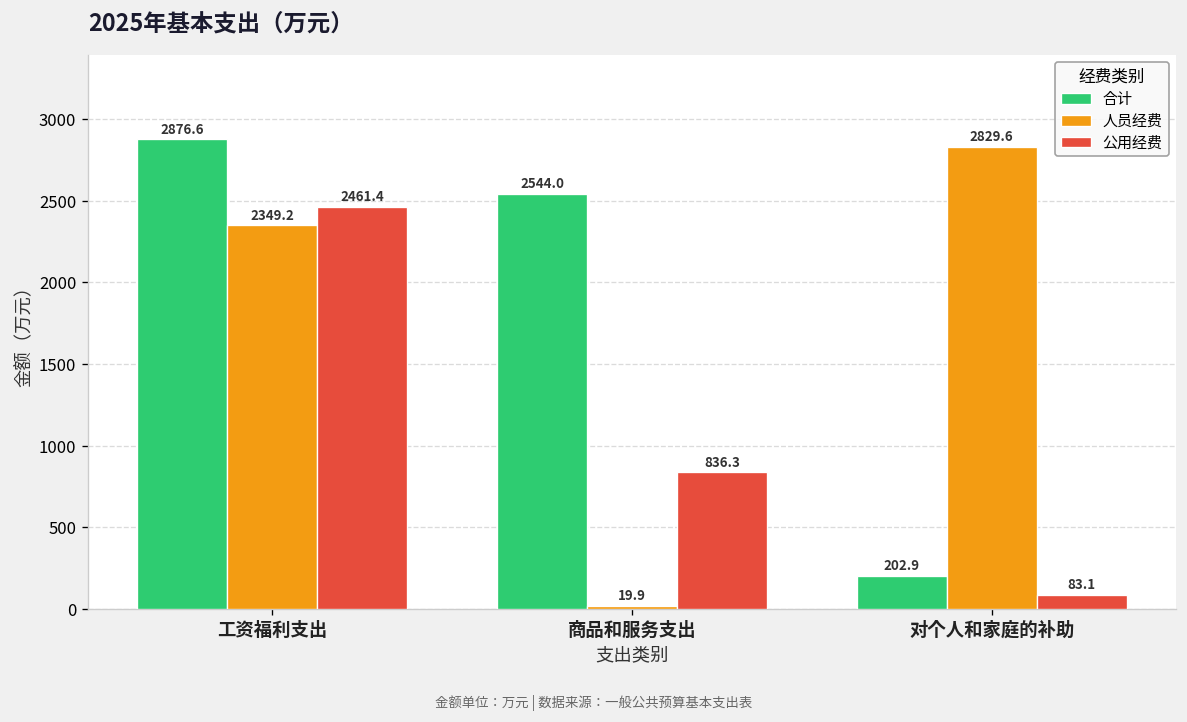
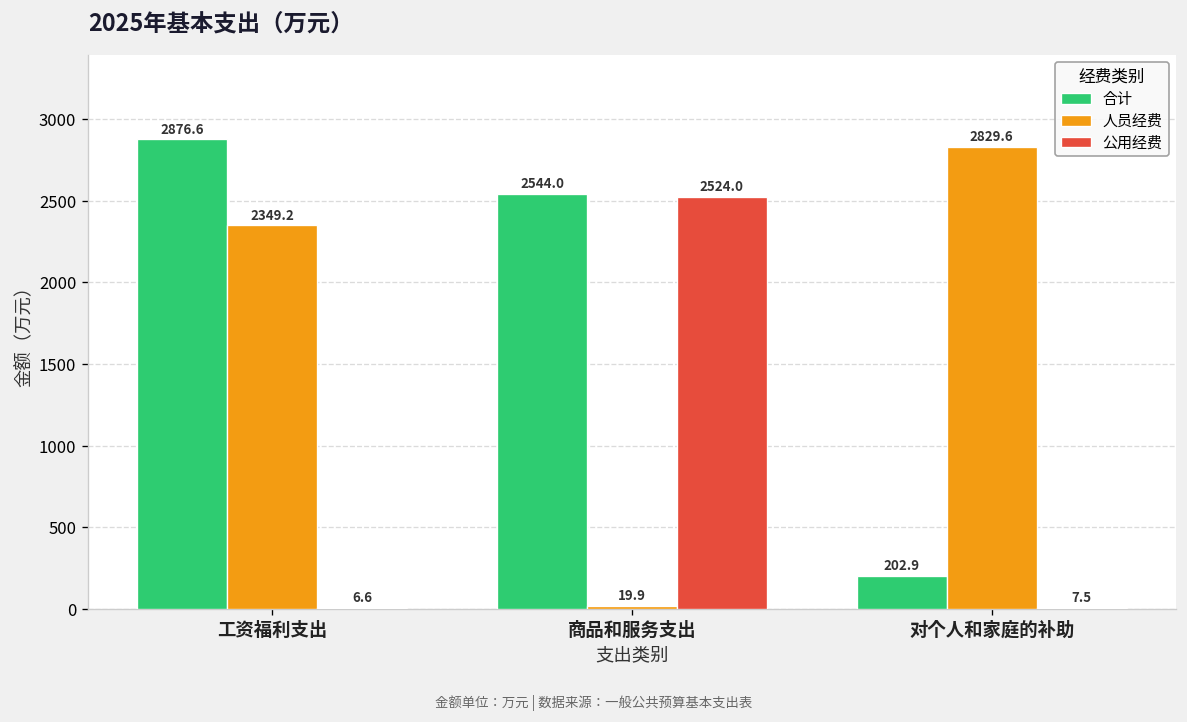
公用经费, 工资福利支出: 2461.4 -> 6.6
公用经费, 商品和服务支出: 836.3 -> 2524.0
公用经费, 对个人和家庭的补助: 83.1 -> 7.5
